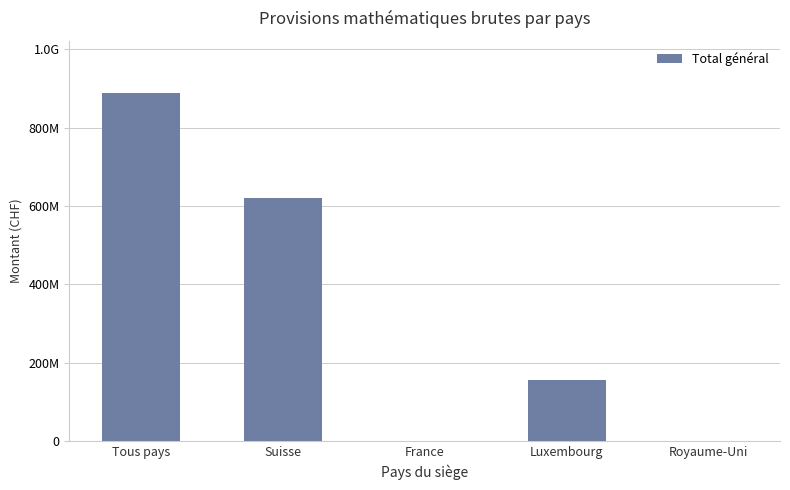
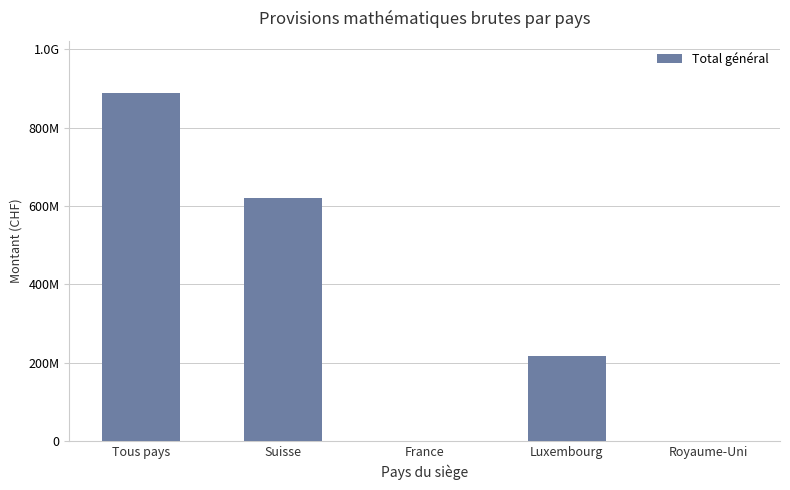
Luxembourg: 160000000 -> 220000000
